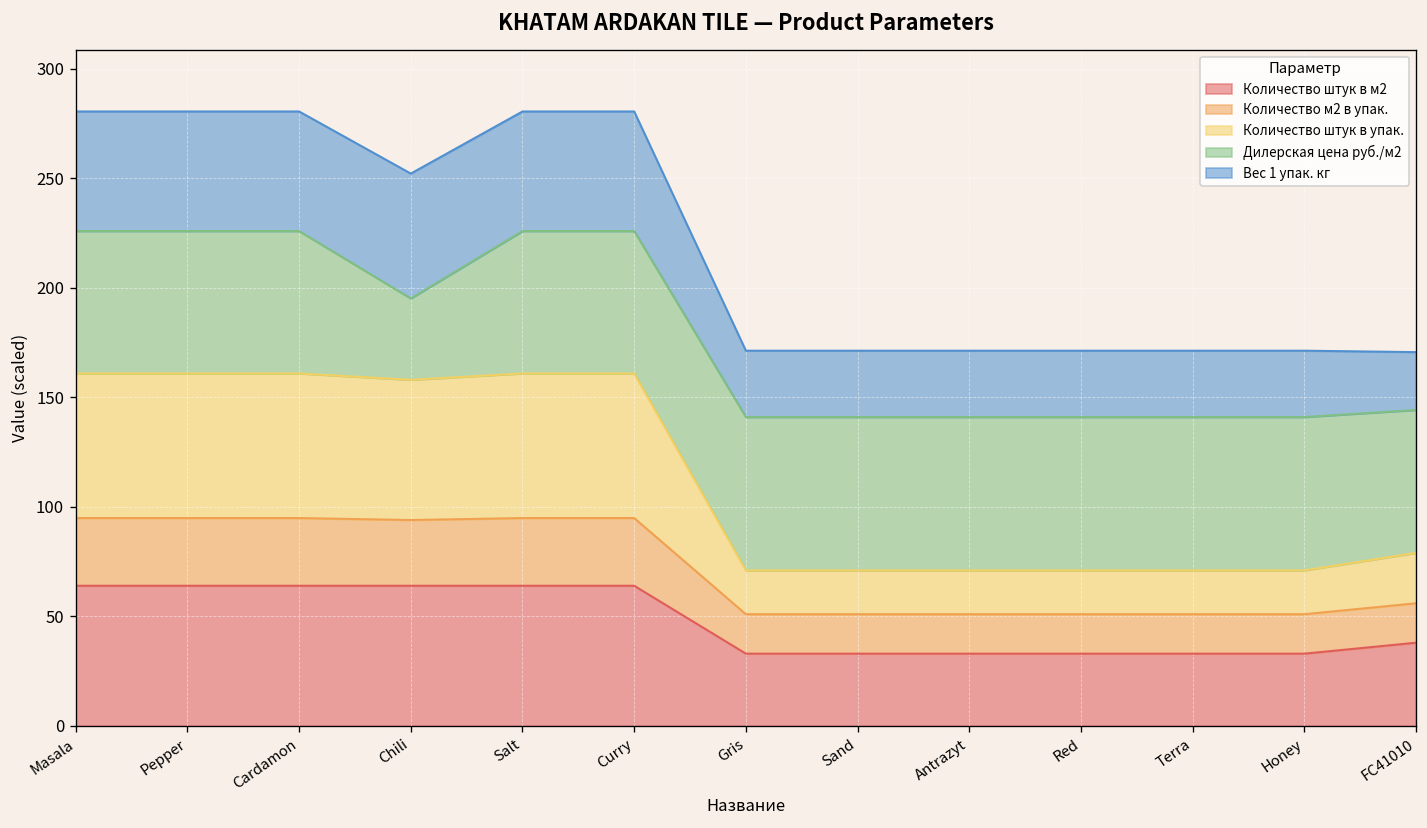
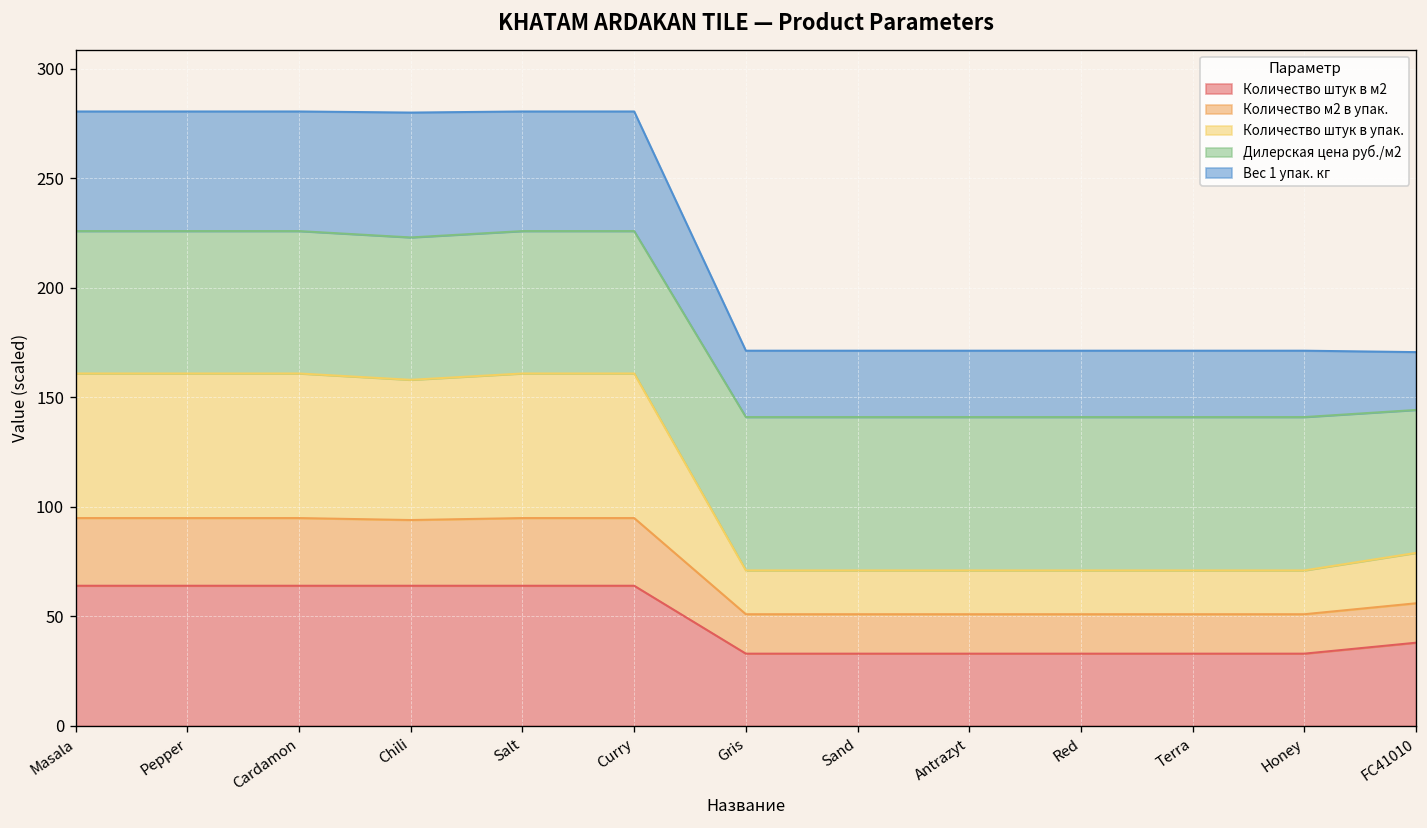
Дилерская цена руб./м2, Chili: 37 -> 65
